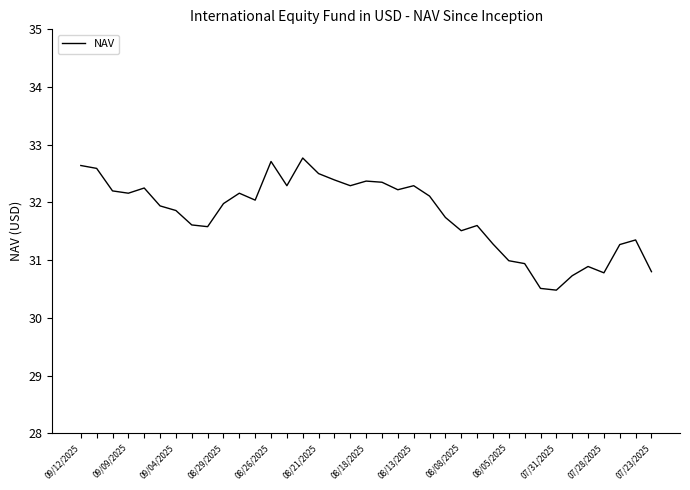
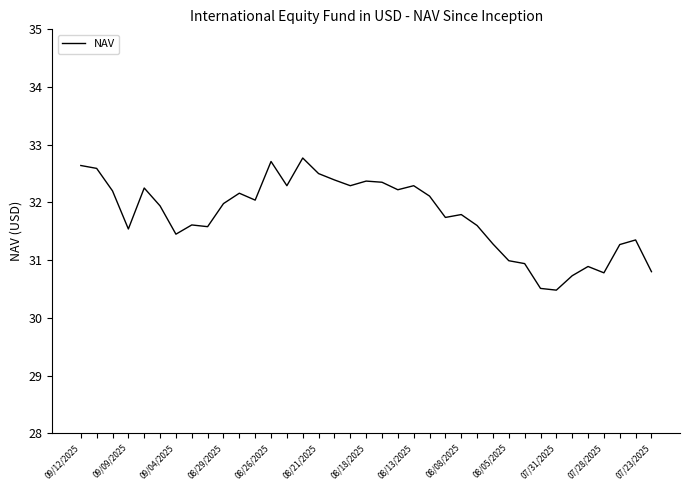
09/09/2025: 32.2 -> 31.5
09/04/2025: 31.9 -> 31.5
08/08/2025: 31.5 -> 31.8
